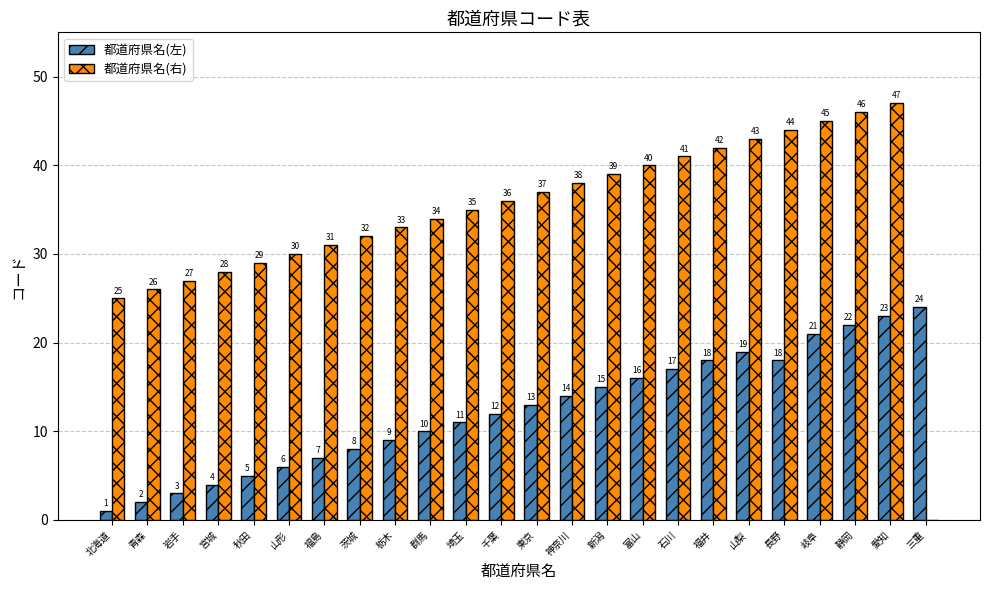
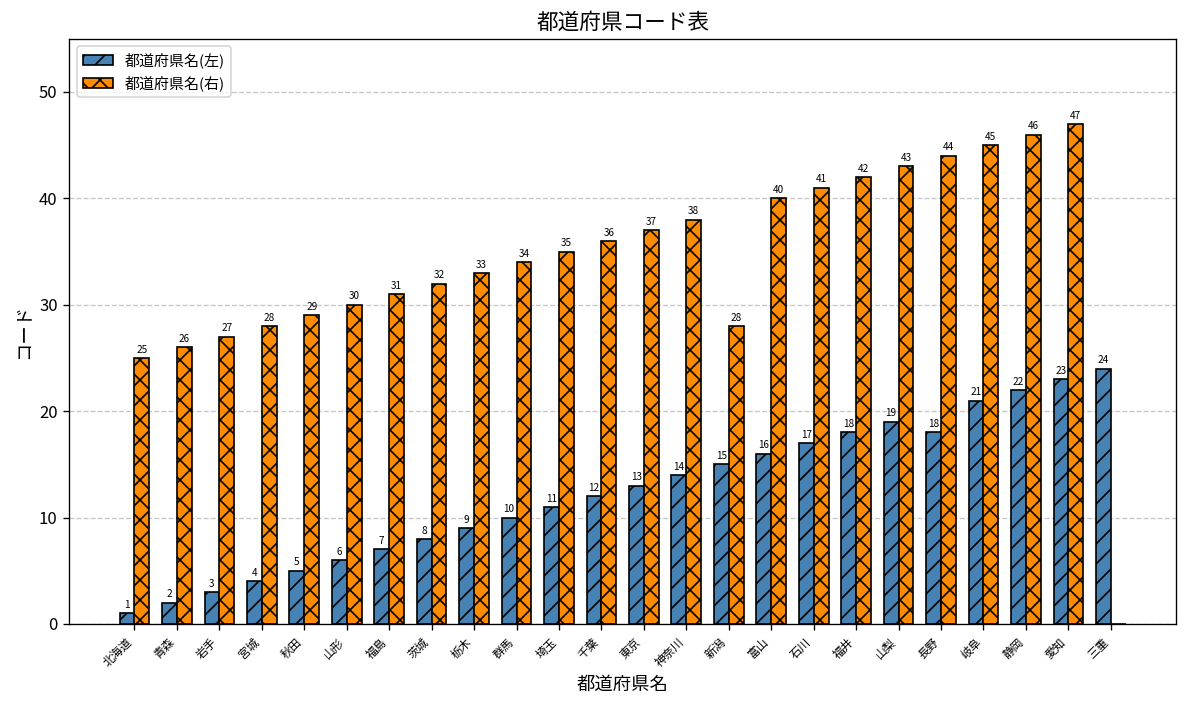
都道府県名(右), 新潟: 39 -> 28
